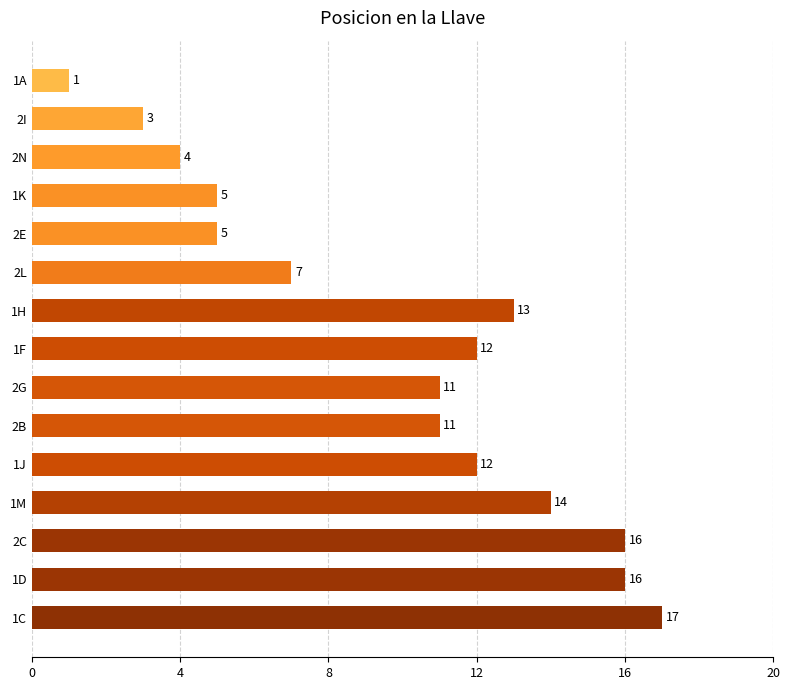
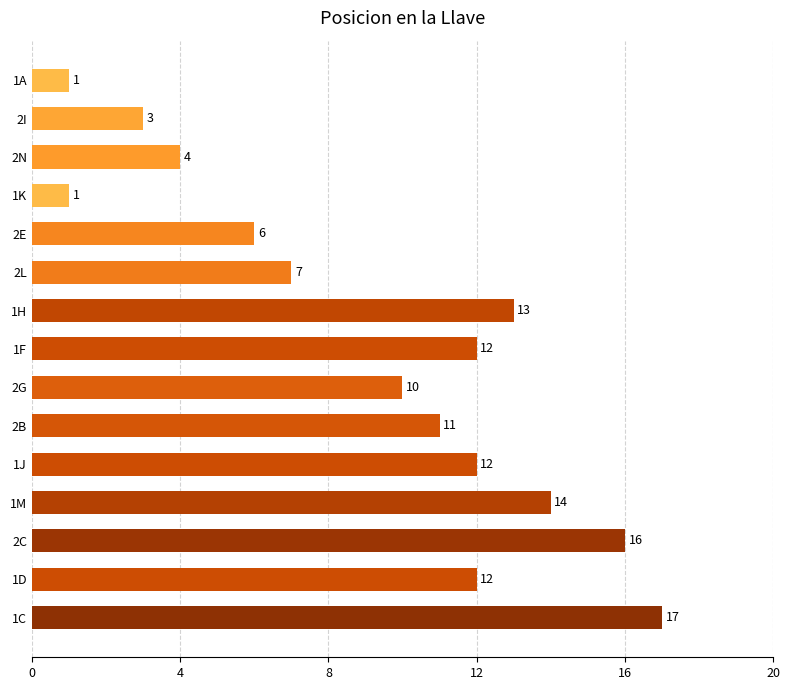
1K: 5 -> 1
2E: 5 -> 6
2G: 11 -> 10
1D: 16 -> 12
